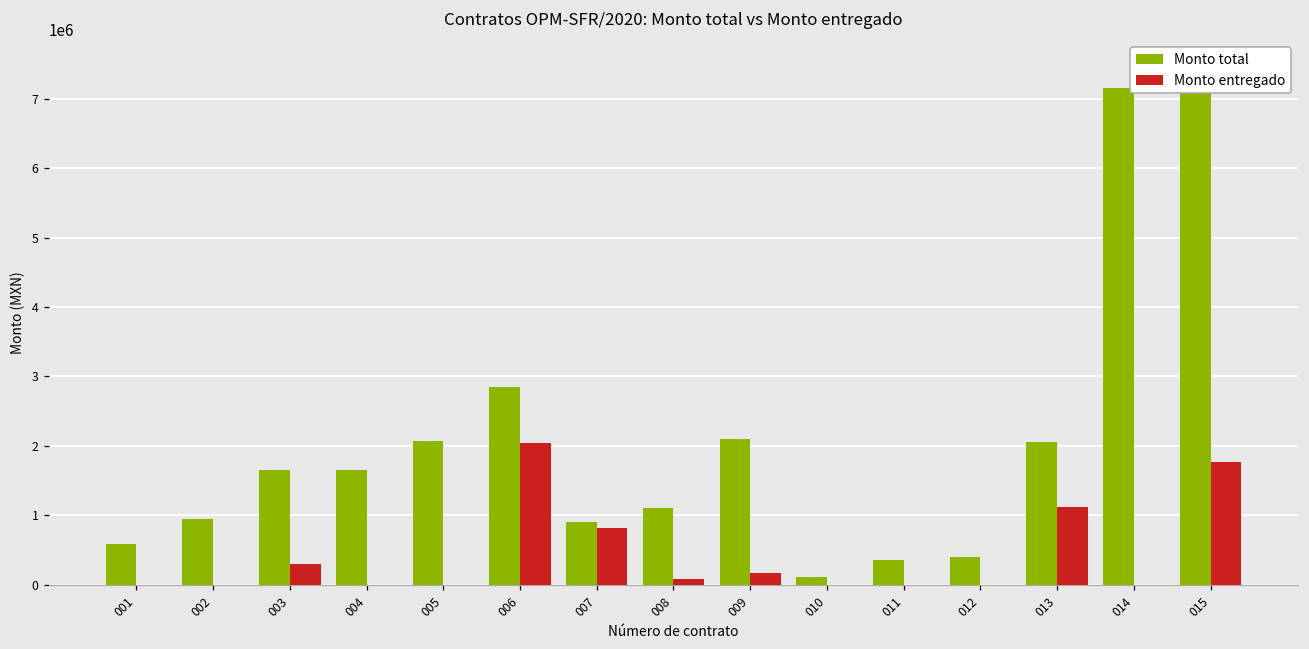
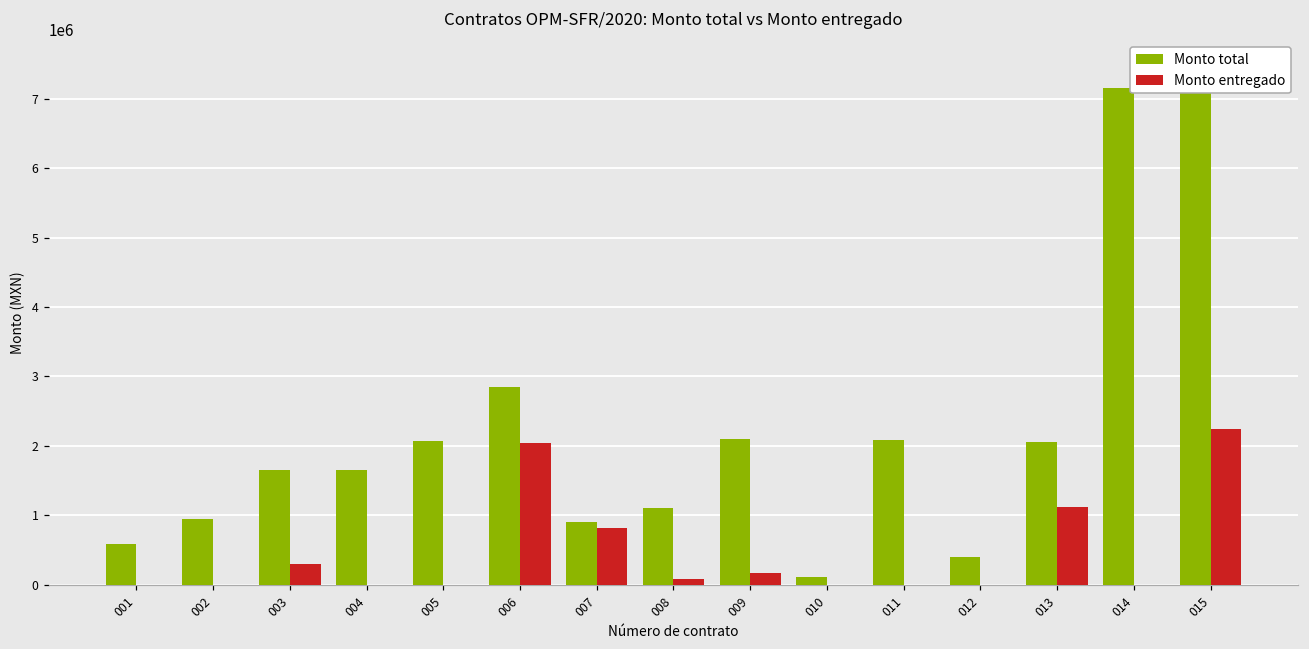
Monto total, 011: 400000 -> 2100000
Monto entregado, 015: 1800000 -> 2200000
